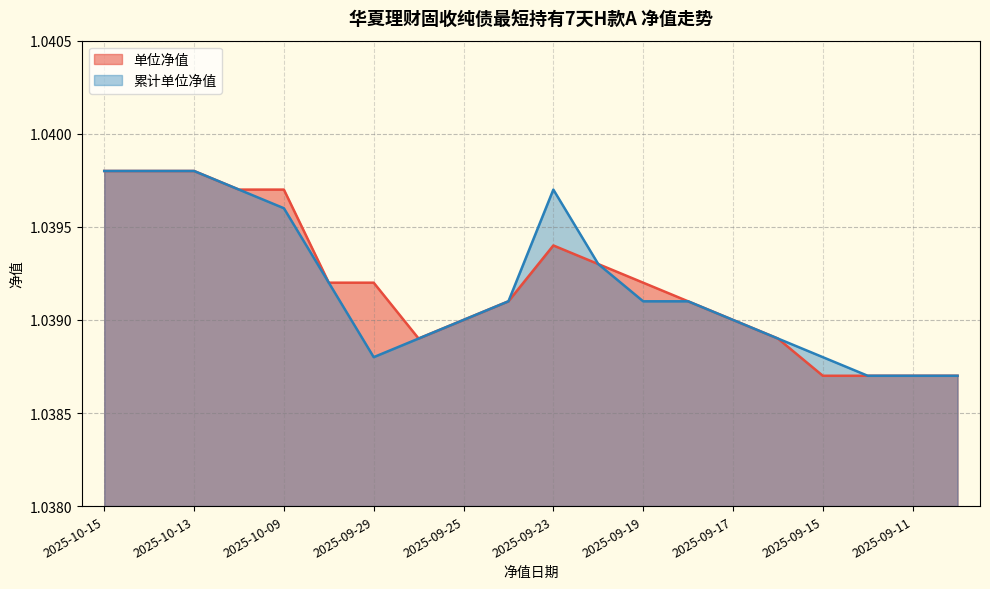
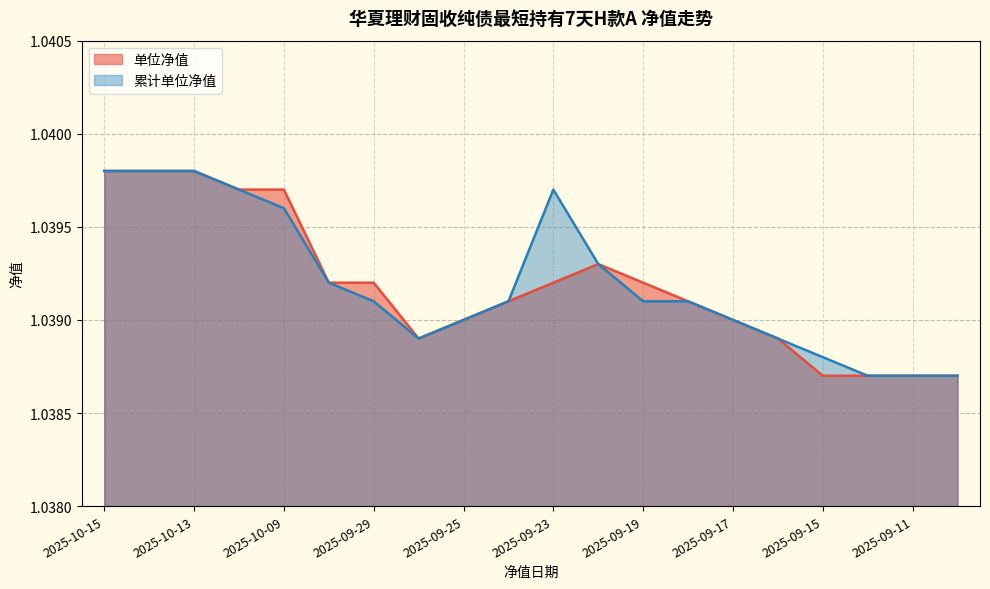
累计单位净值, 2025-09-29: 1.0388 -> 1.0391
单位净值, 2025-09-23: 1.0394 -> 1.0392
